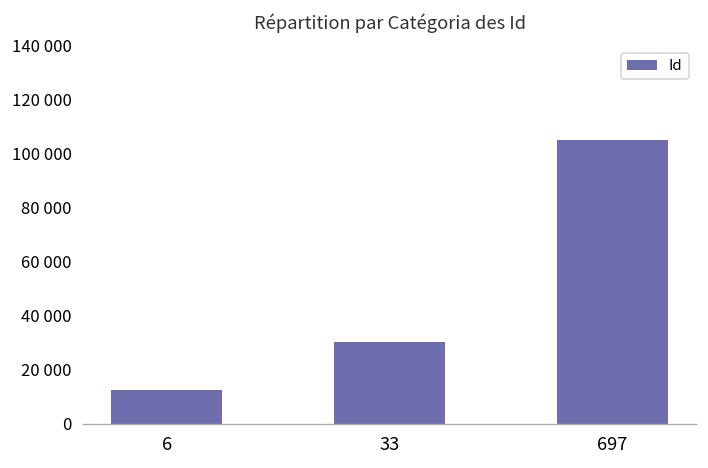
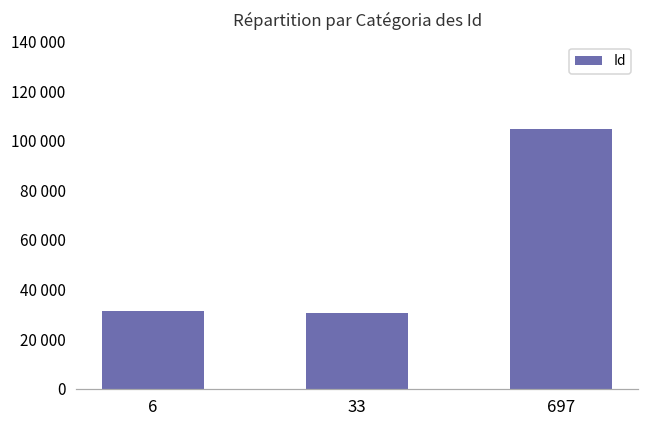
6: 13000 -> 32000
